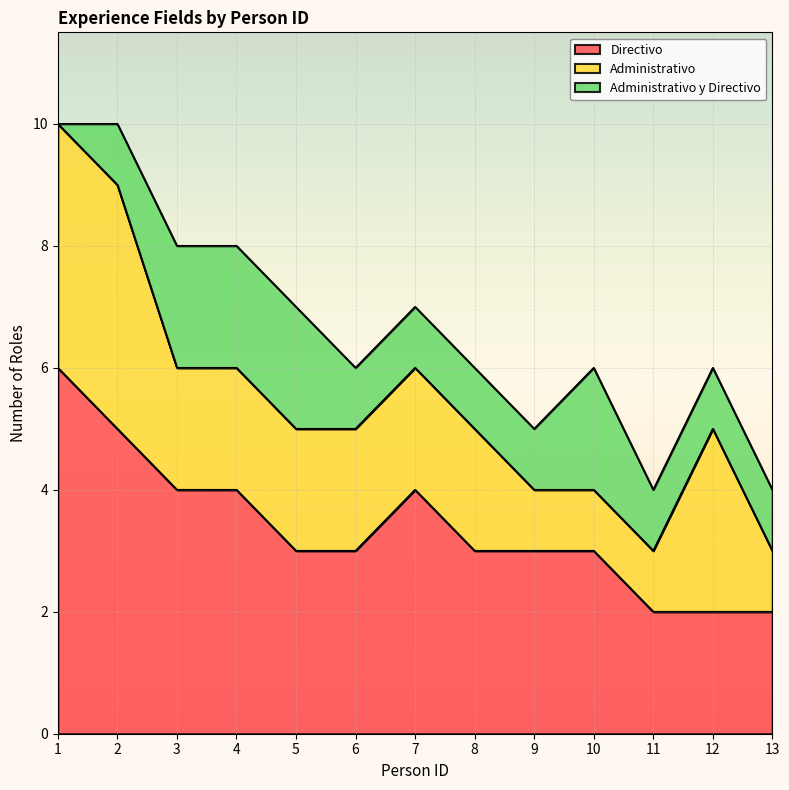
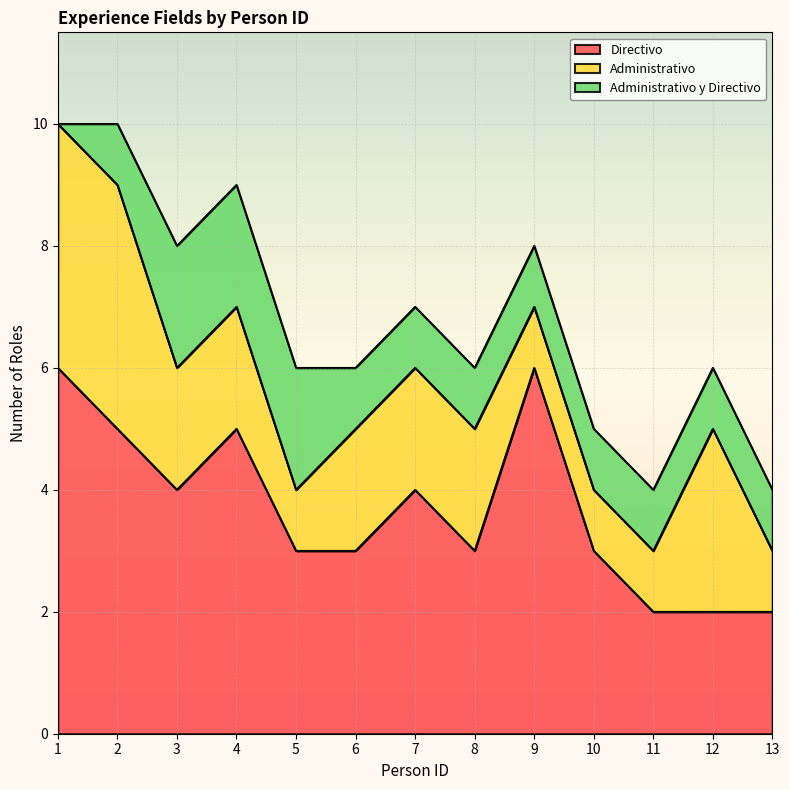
Directivo, 4: 4 -> 5
Administrativo, 5: 2 -> 1
Directivo, 9: 3 -> 6
Administrativo y Directivo, 10: 2 -> 1
